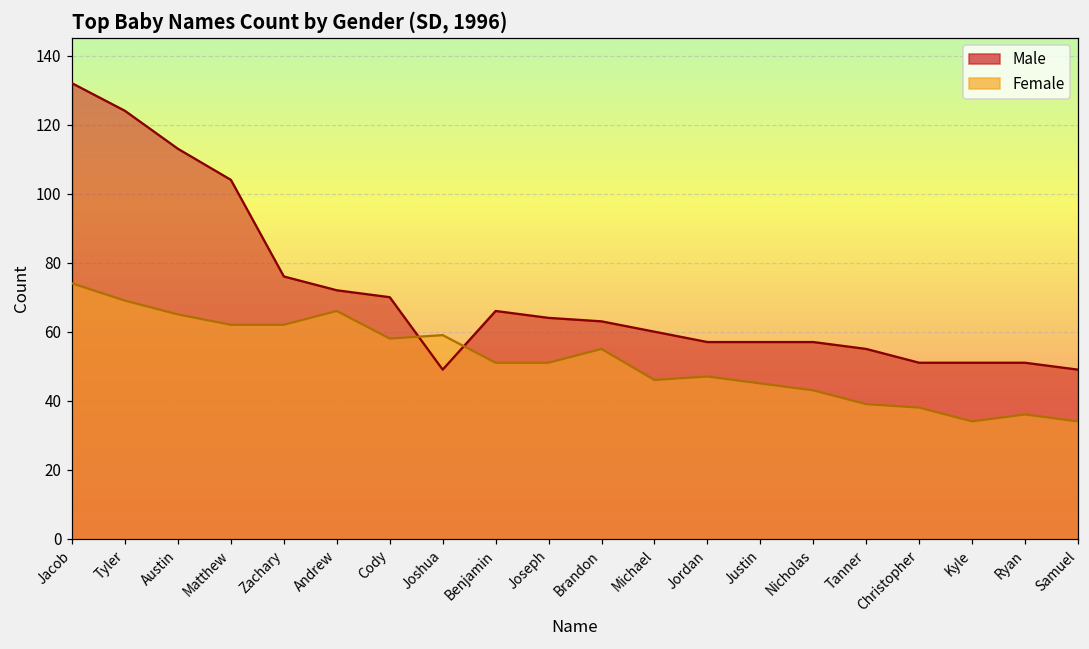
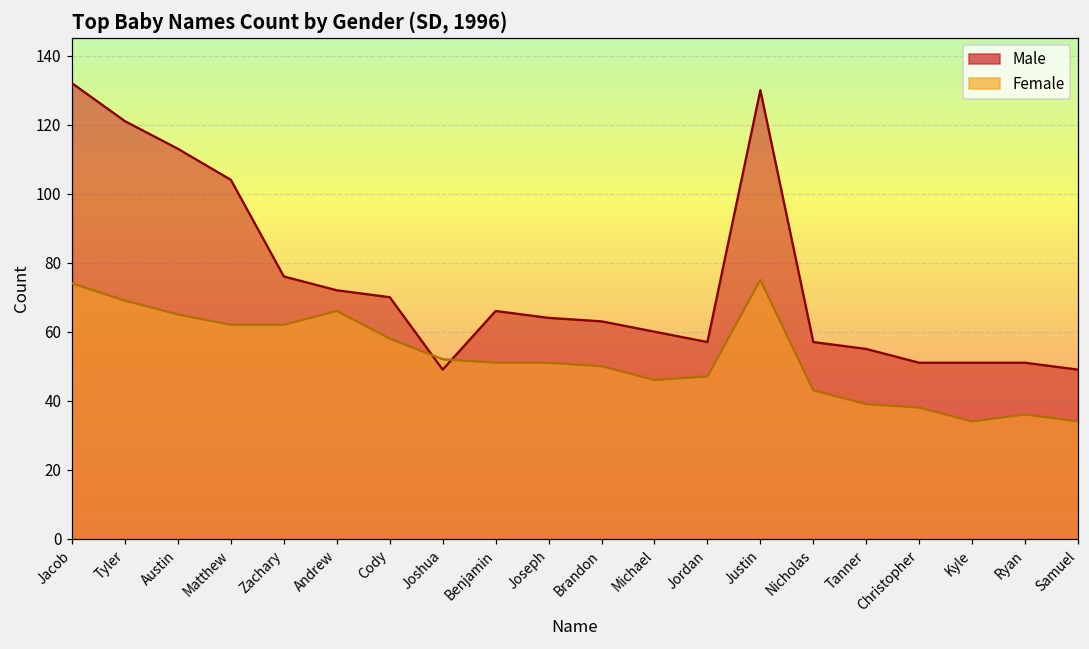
Male, Tyler: 124 -> 121
Female, Joshua: 59 -> 52
Female, Brandon: 55 -> 50
Male, Justin: 57 -> 130
Female, Justin: 45 -> 75
